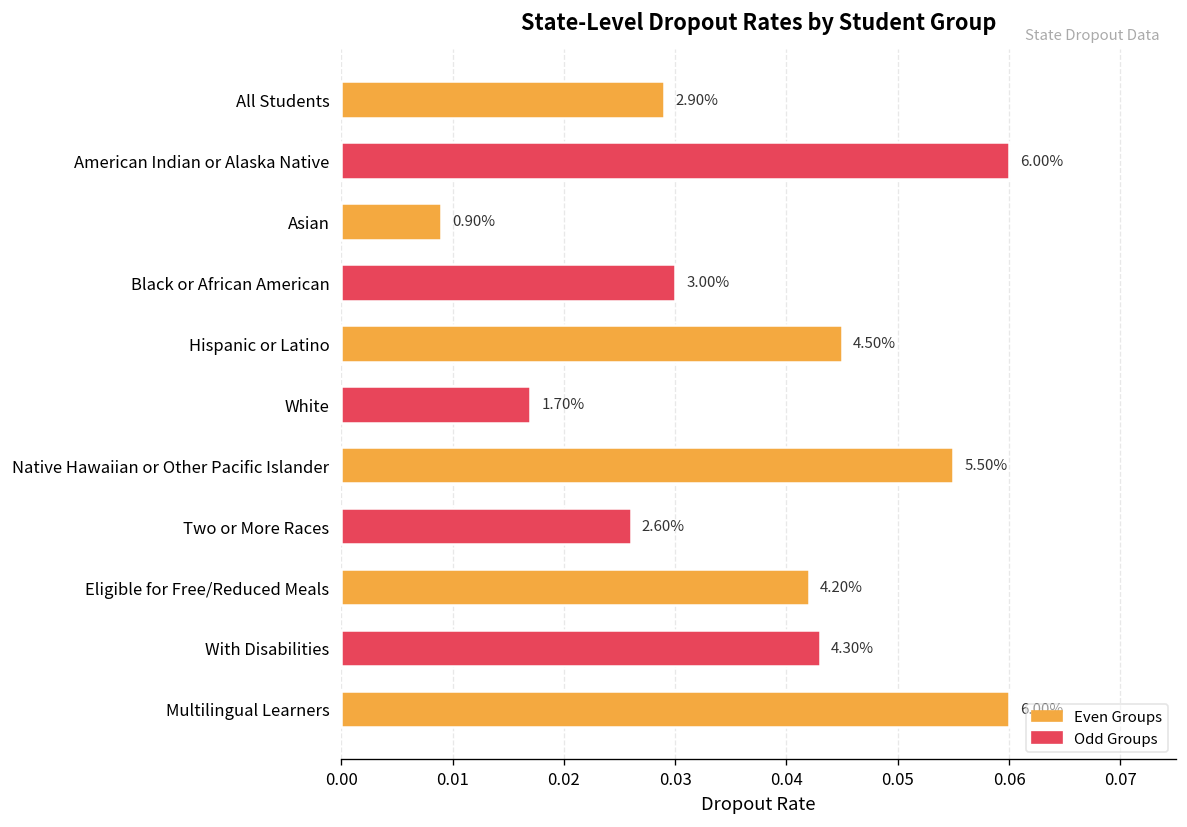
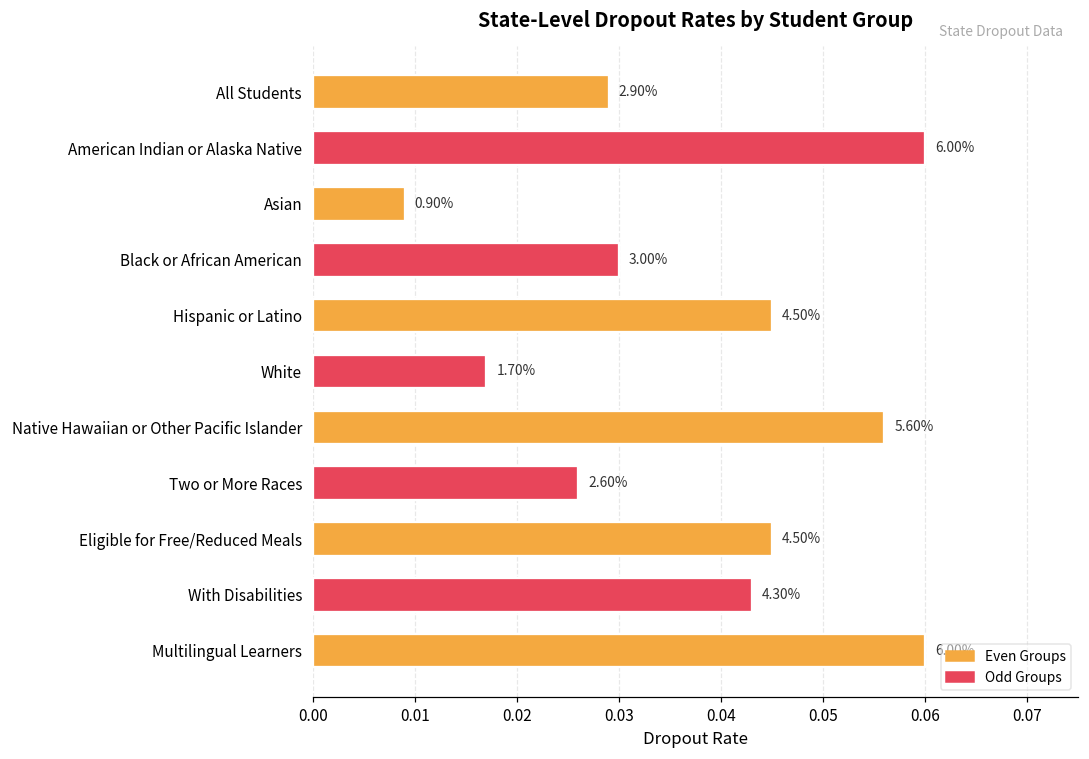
Native Hawaiian or Other Pacific Islander: 5.50% -> 5.60%
Eligible for Free/Reduced Meals: 4.20% -> 4.50%
